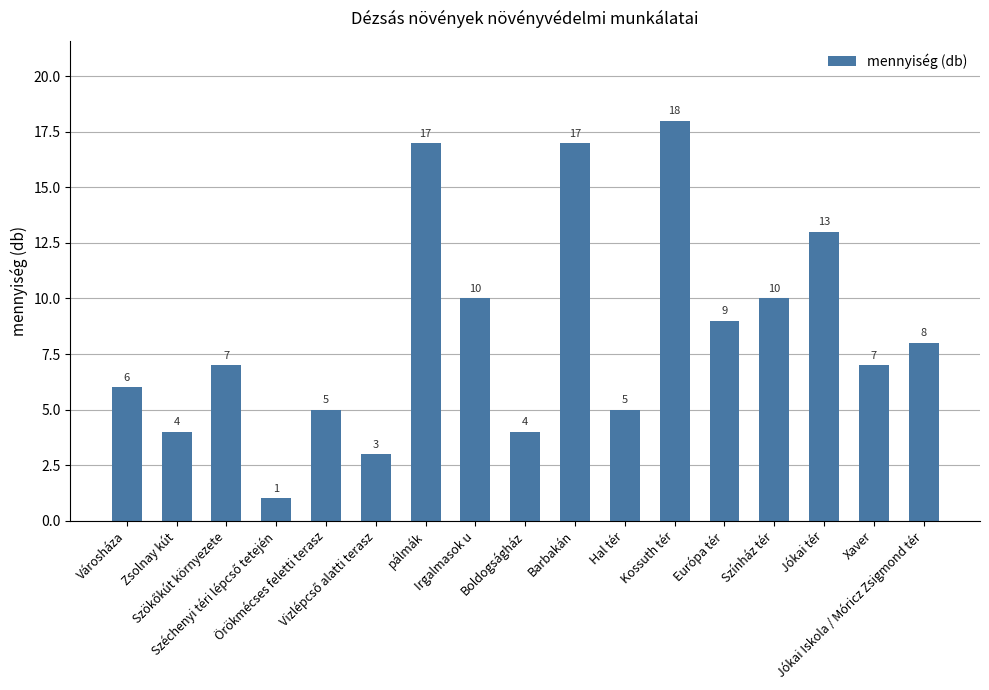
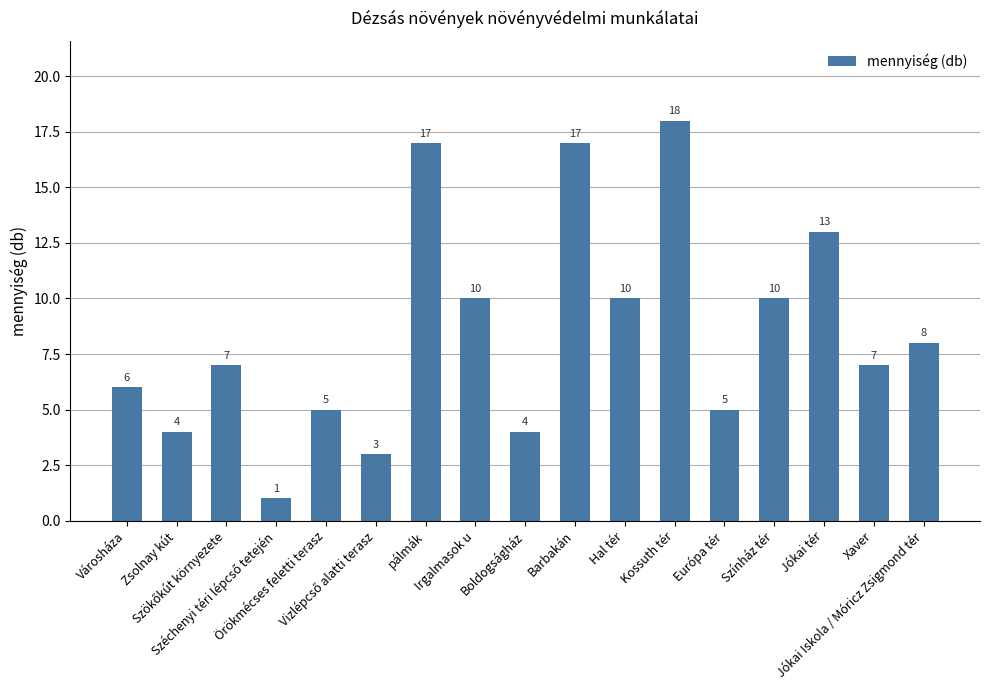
Hal tér: 5 -> 10
Európa tér: 9 -> 5
